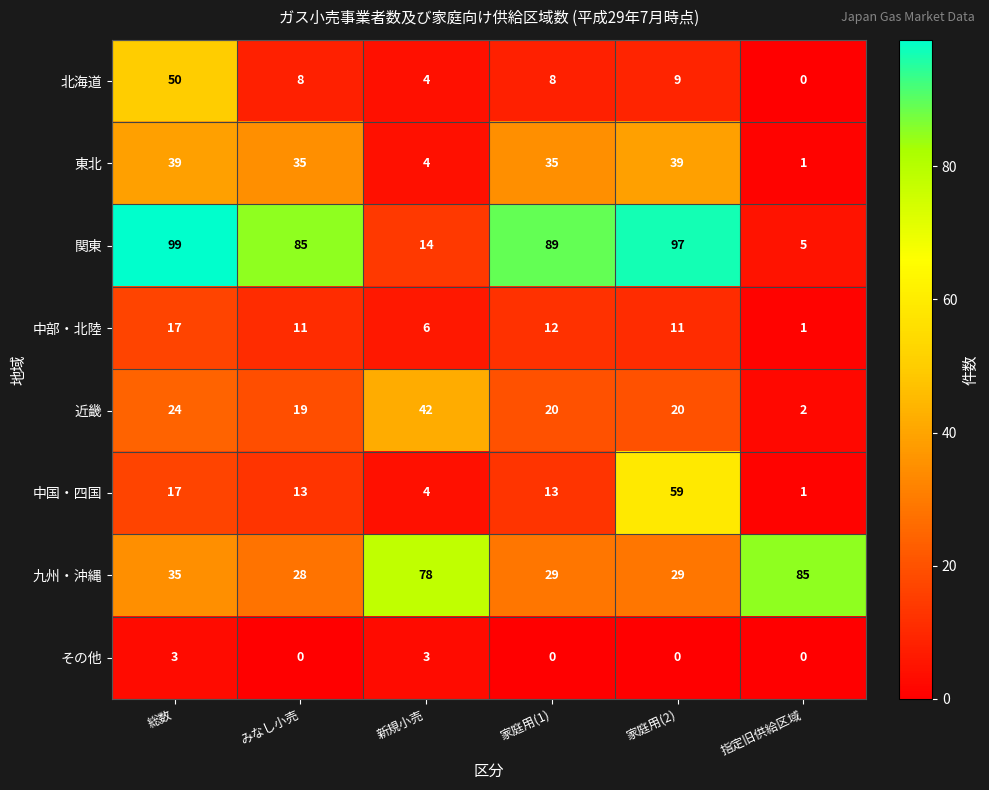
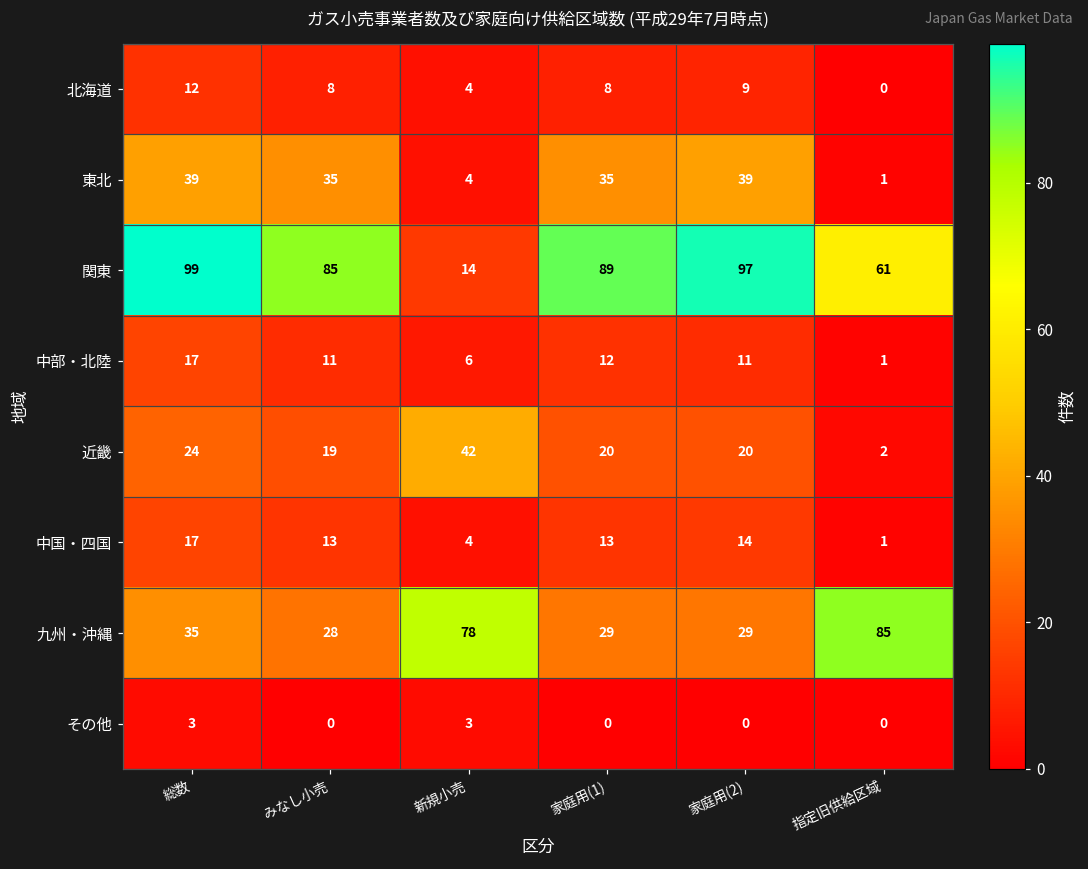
北海道, 総数: 50 -> 12
関東, 指定旧供給区域: 5 -> 61
中国・四国, 家庭用(2): 59 -> 14
